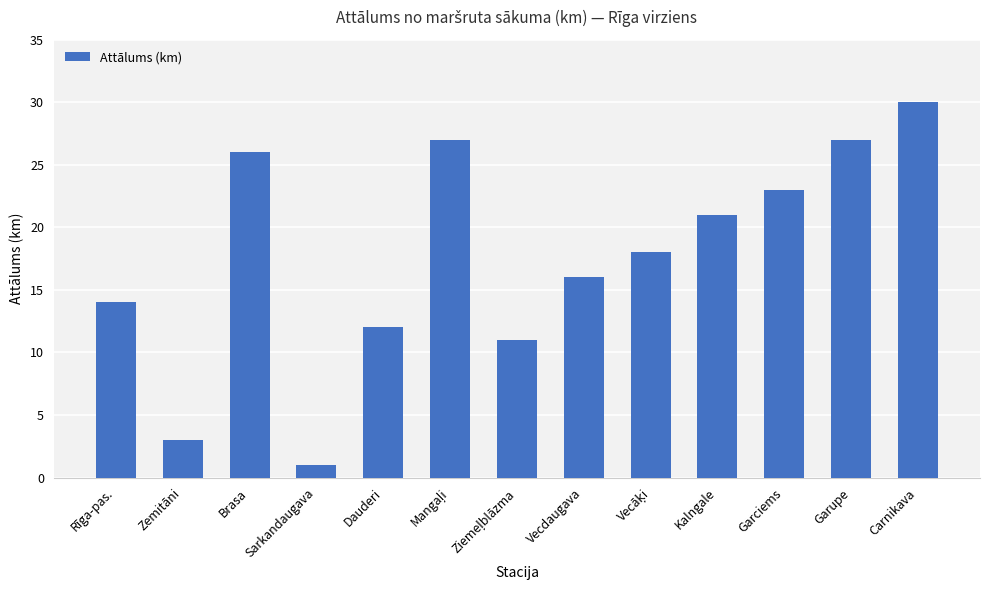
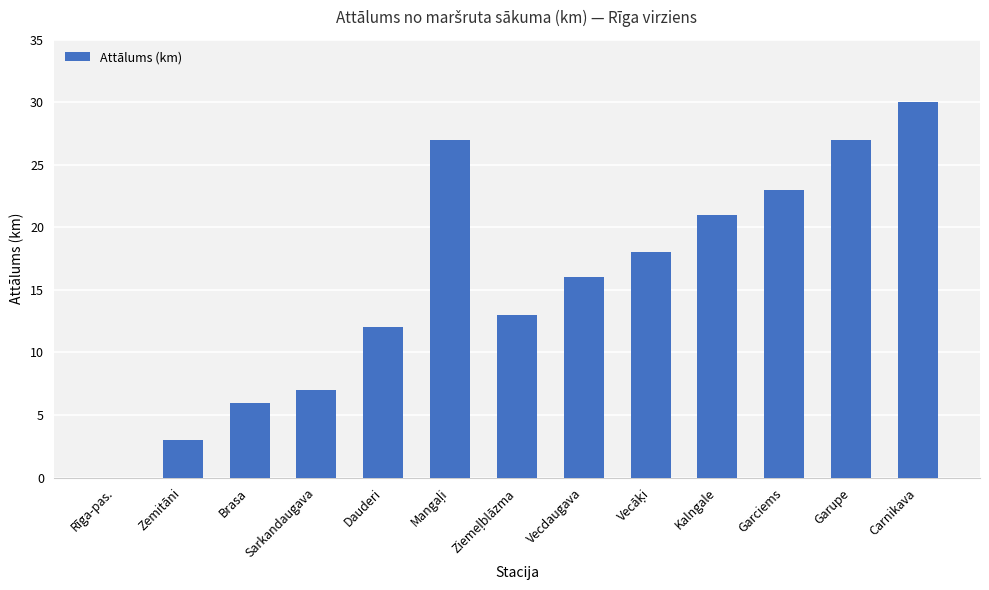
Rīga-pas.: 14 -> 0
Brasa: 26 -> 6
Sarkandaugava: 1 -> 7
Ziemeļblāzma: 11 -> 13
